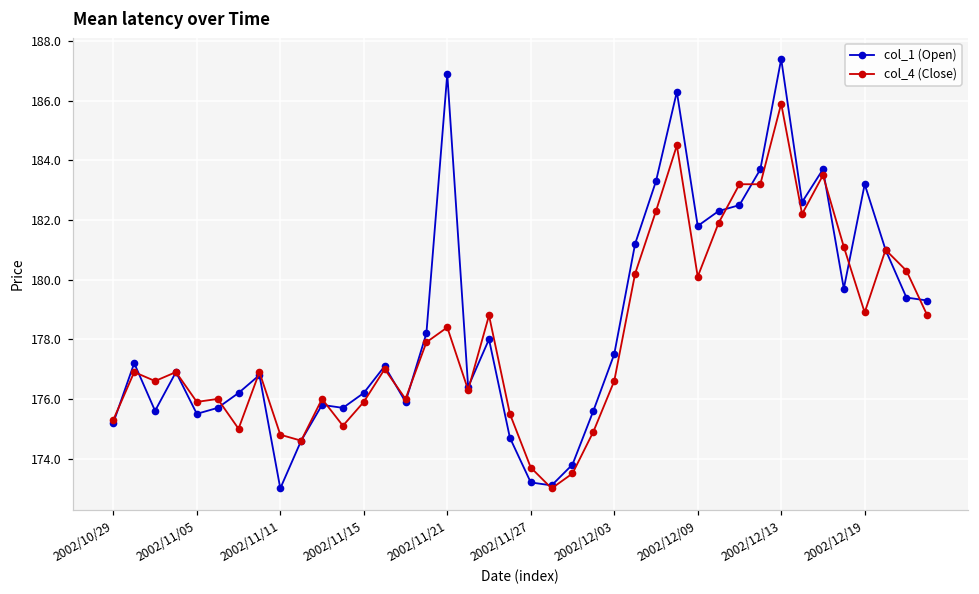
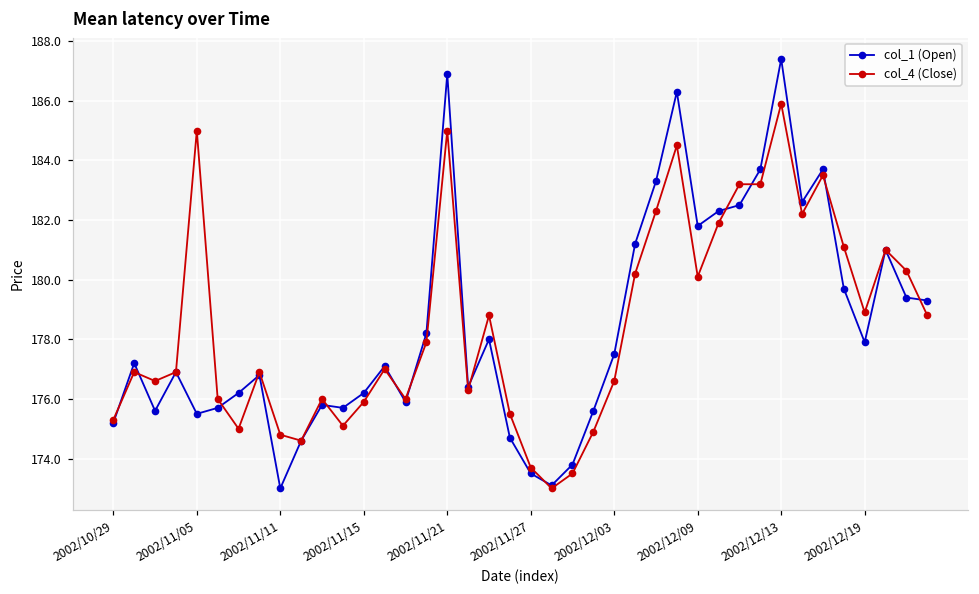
col_4 (Close), 2002/11/05: 175.9 -> 185.0
col_4 (Close), 2002/11/21: 178.4 -> 185.0
col_1 (Open), 2002/11/27: 173.2 -> 173.5
col_1 (Open), 2002/12/19: 183.2 -> 177.9
